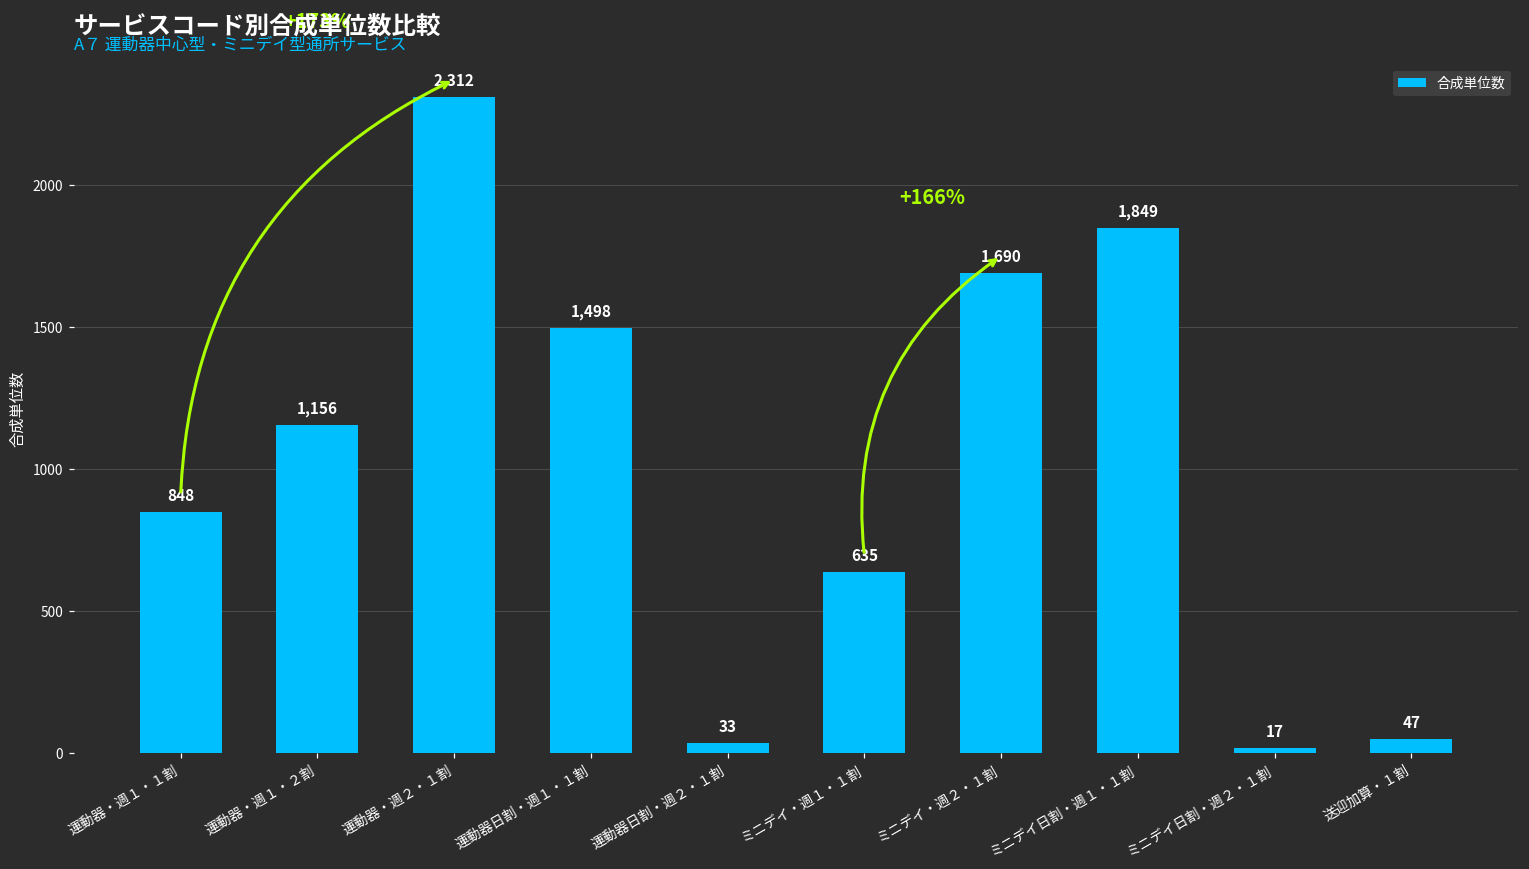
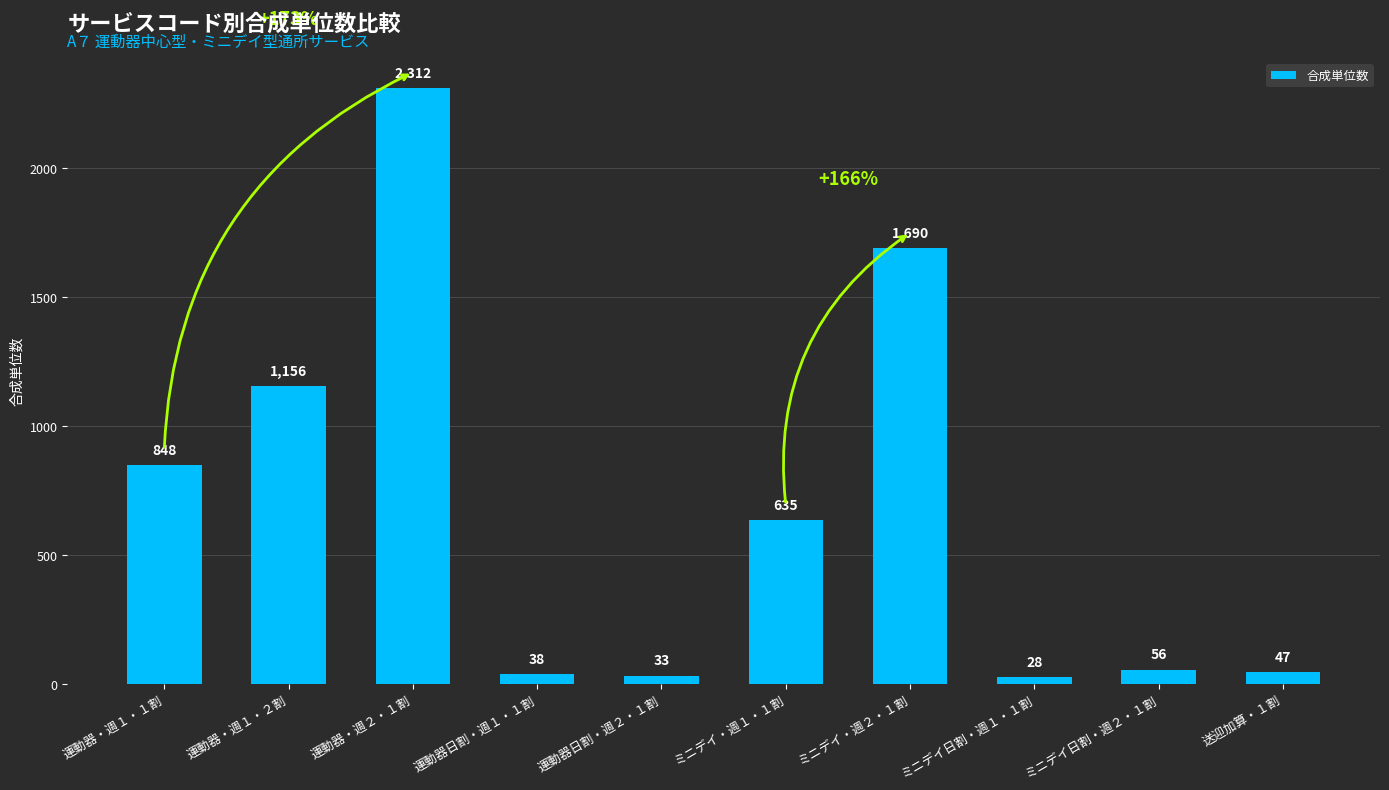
運動器日割・週１・１割: 1,498 -> 38
ミニデイ日割・週１・１割: 1,849 -> 28
ミニデイ日割・週２・１割: 17 -> 56
